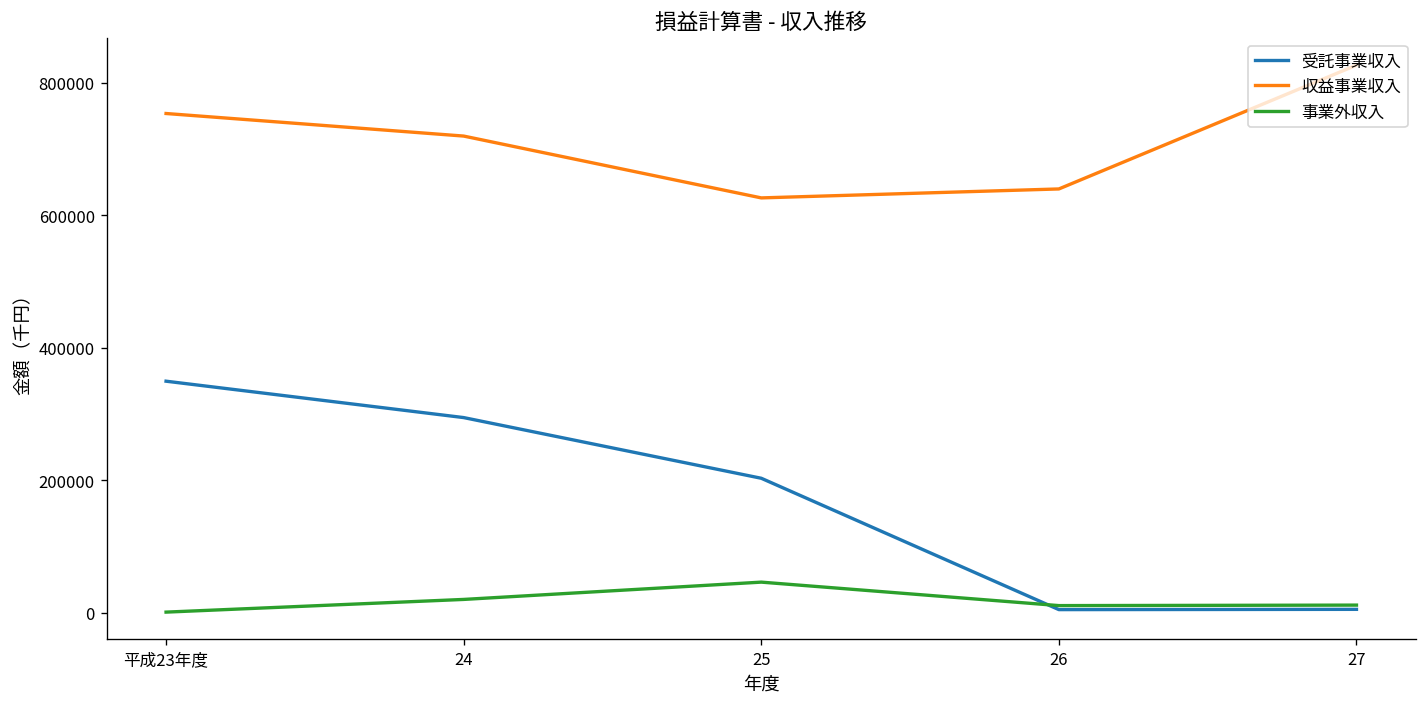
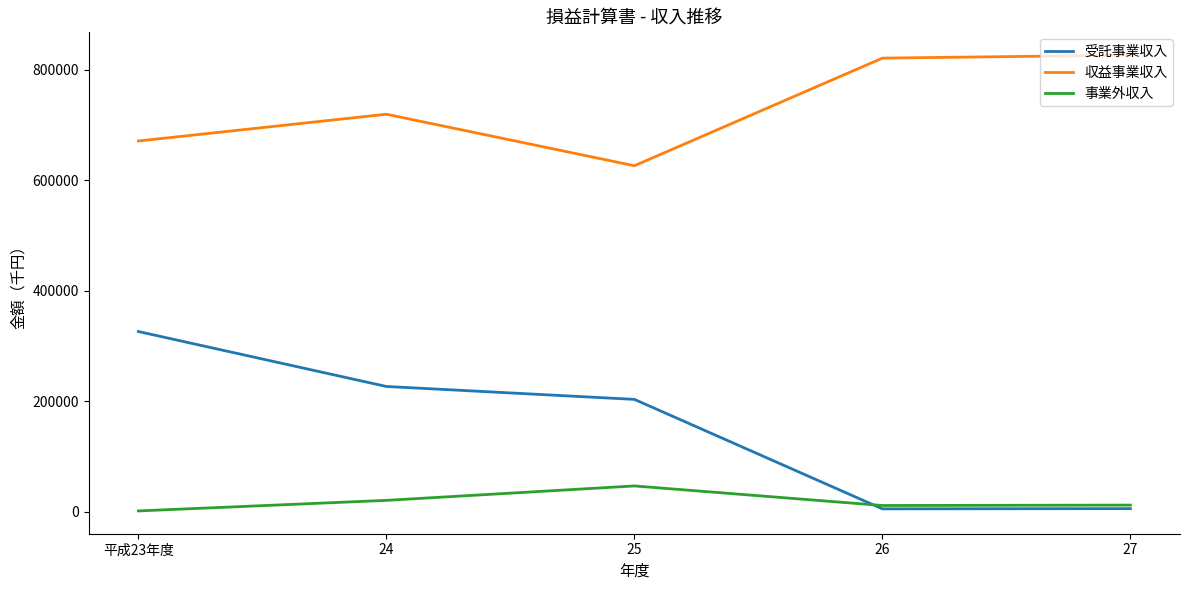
受託事業収入, 平成23年度: 350000 -> 330000
収益事業収入, 平成23年度: 750000 -> 670000
受託事業収入, 24: 290000 -> 230000
収益事業収入, 26: 640000 -> 820000
